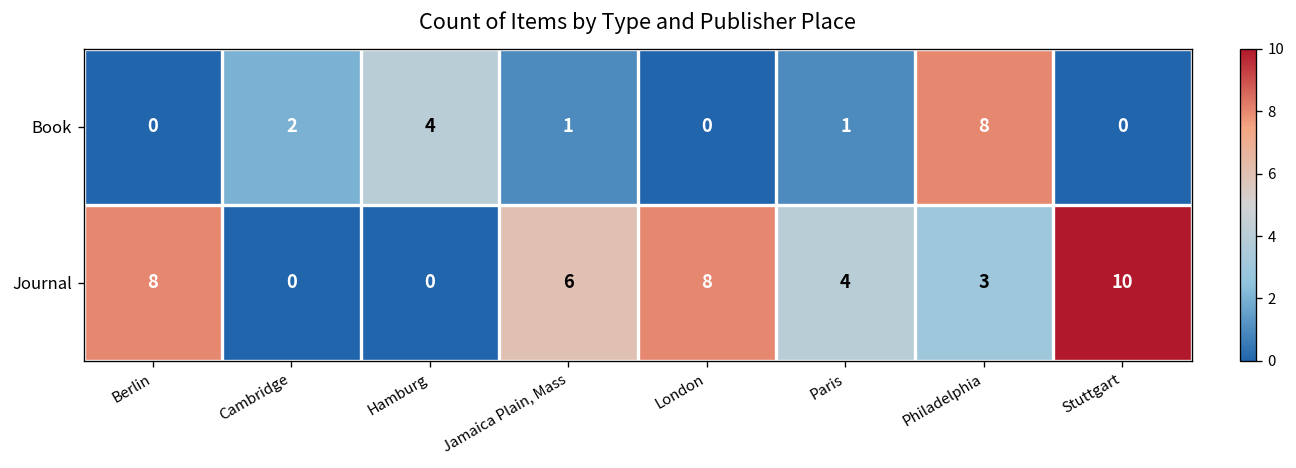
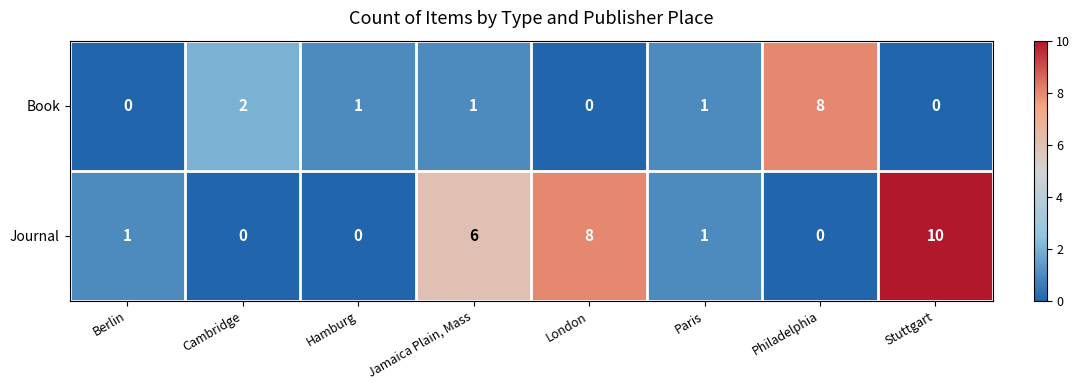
Book, Hamburg: 4 -> 1
Journal, Berlin: 8 -> 1
Journal, Paris: 4 -> 1
Journal, Philadelphia: 3 -> 0
